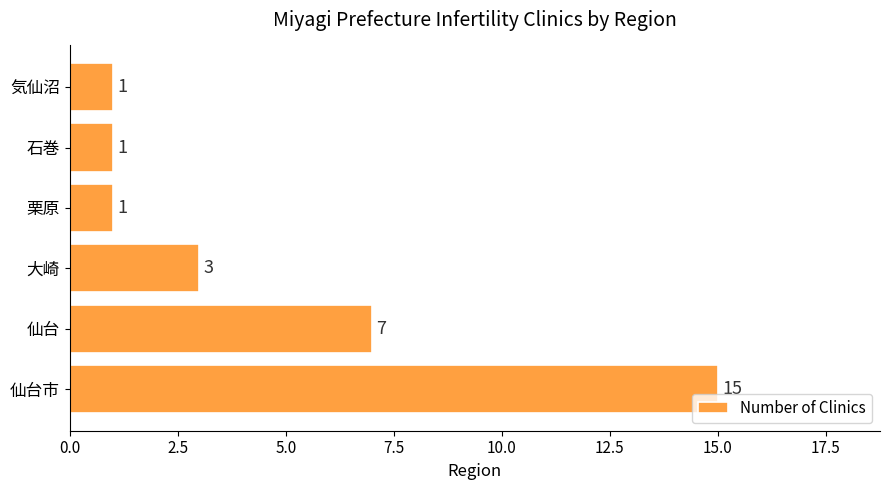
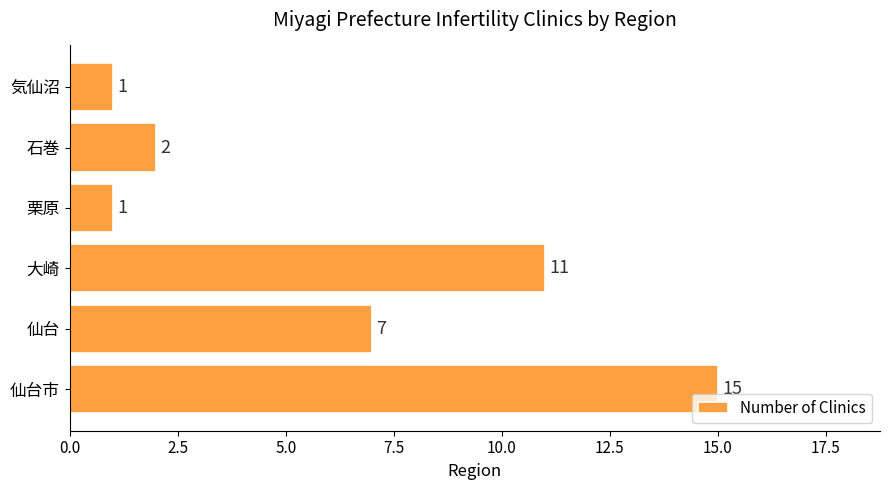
石巻: 1 -> 2
大崎: 3 -> 11
